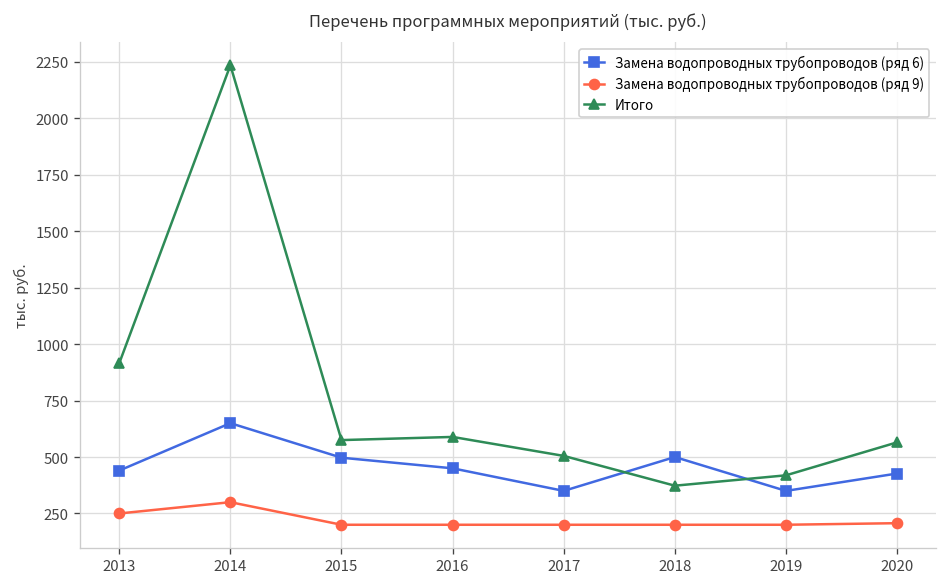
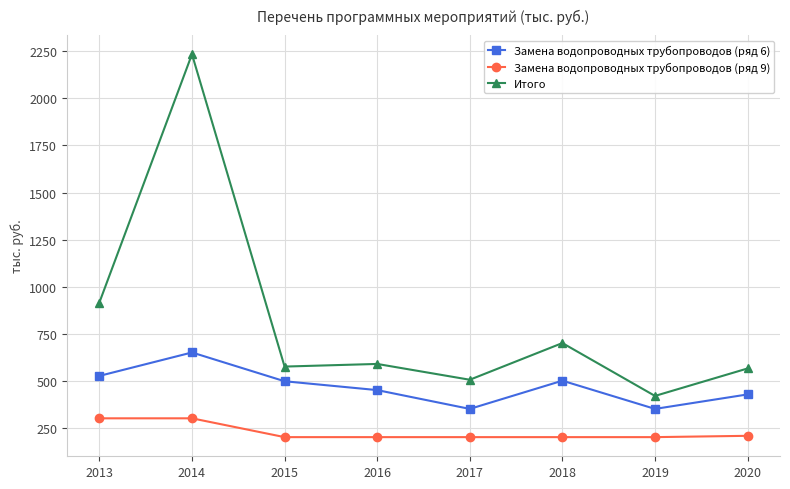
Замена водопроводных трубопроводов (ряд 6), 2013: 440 -> 530
Замена водопроводных трубопроводов (ряд 9), 2013: 250 -> 300
Итого, 2018: 370 -> 700
